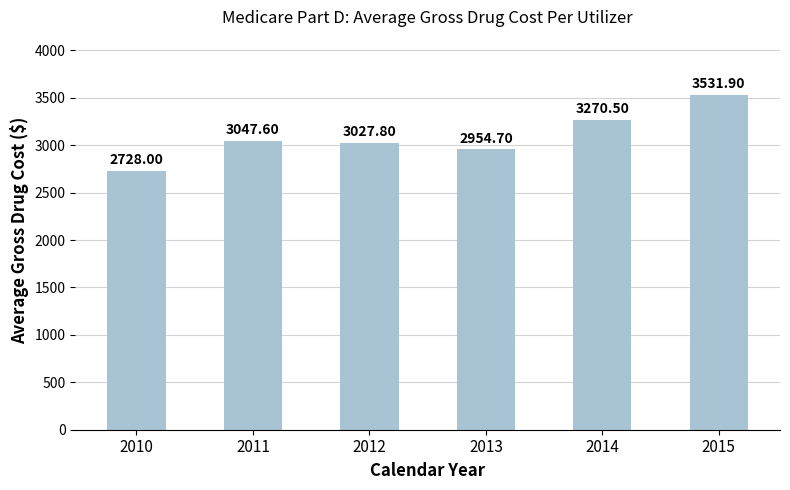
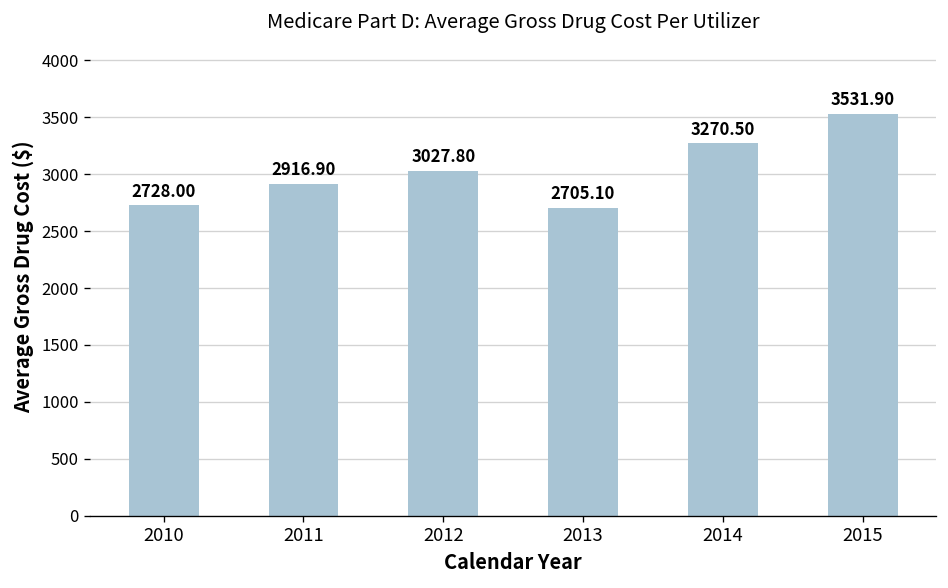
2011: 3047.60 -> 2916.90
2013: 2954.70 -> 2705.10
